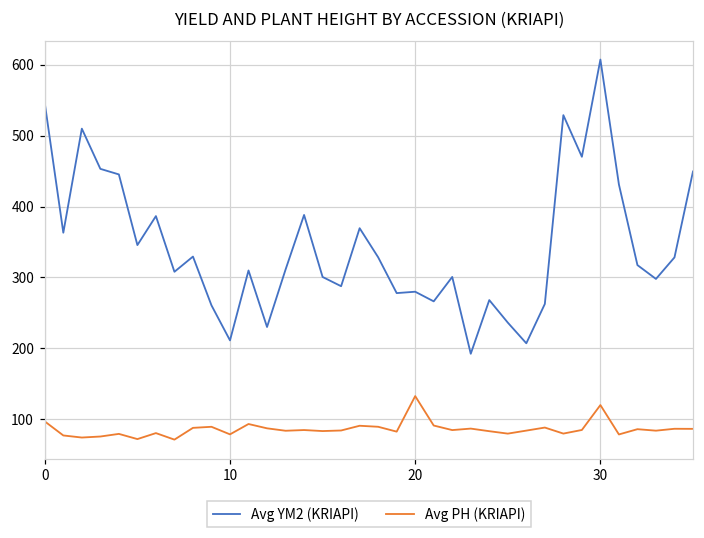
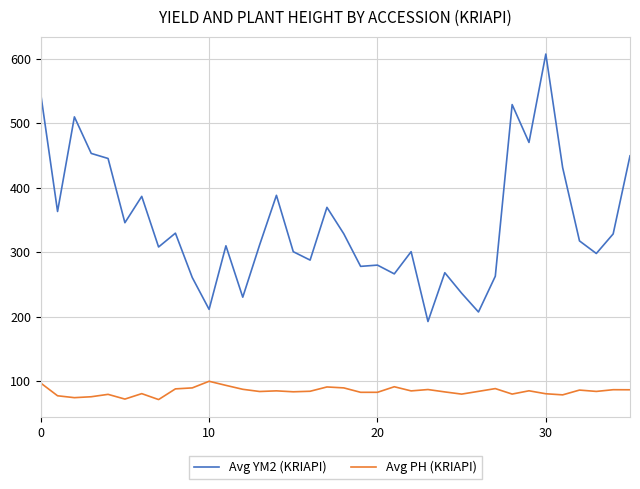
Avg PH (KRIAPI), 10: 80 -> 100
Avg PH (KRIAPI), 20: 130 -> 80
Avg PH (KRIAPI), 30: 120 -> 80
